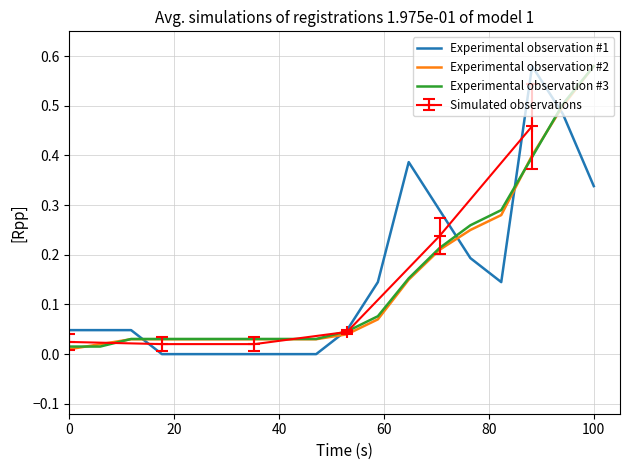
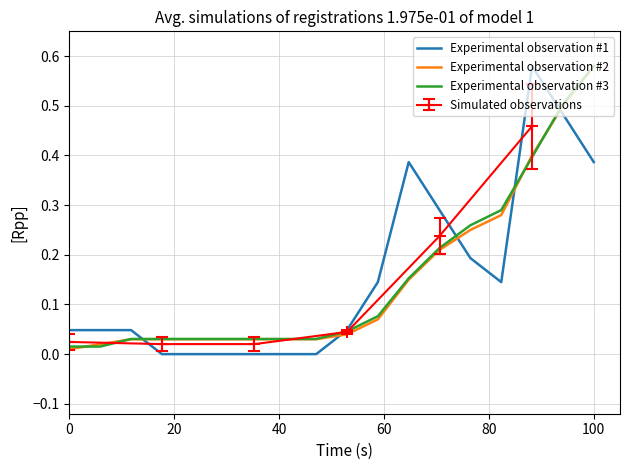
Experimental observation #1, 100: 0.34 -> 0.39
